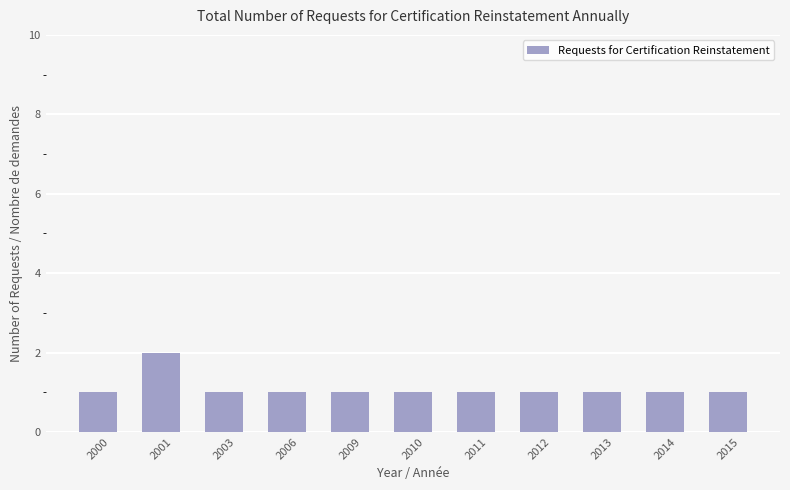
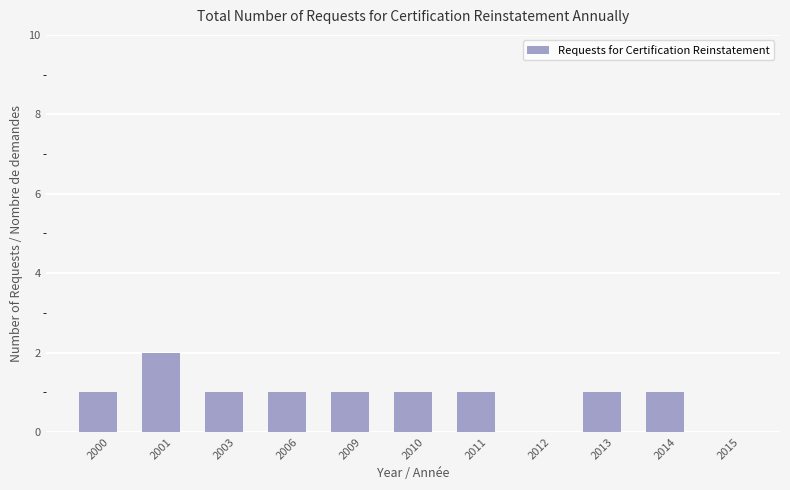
2012: 1 -> 0
2015: 1 -> 0
